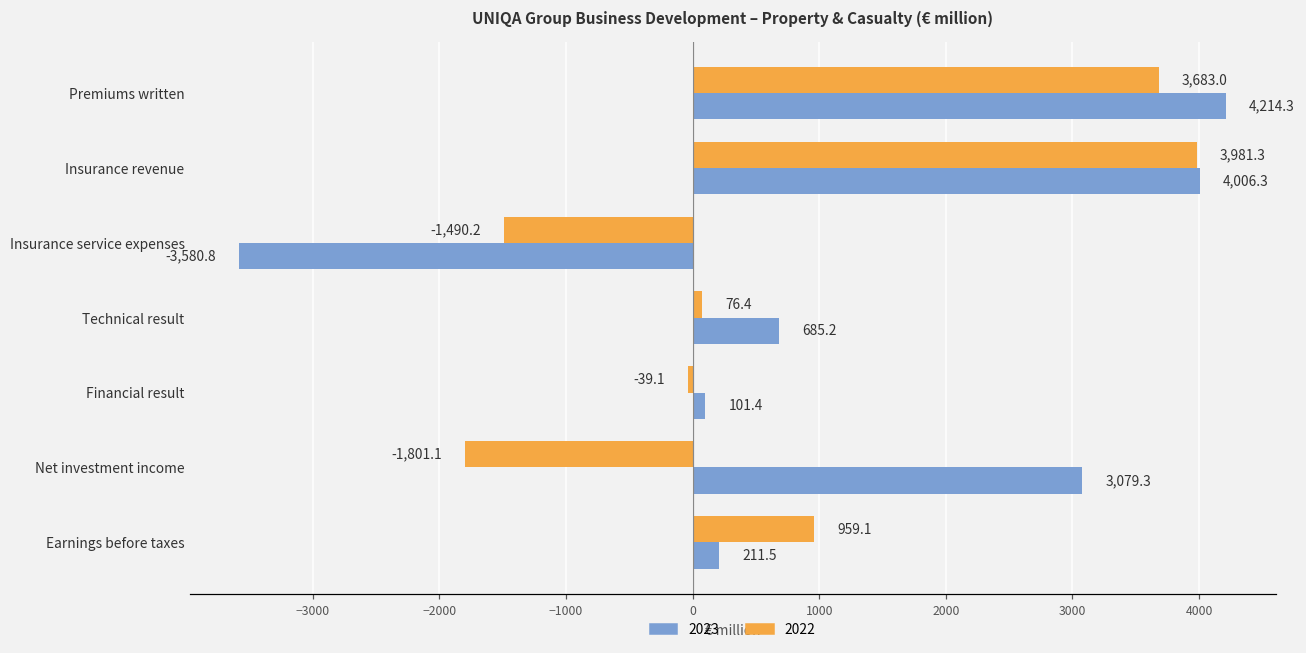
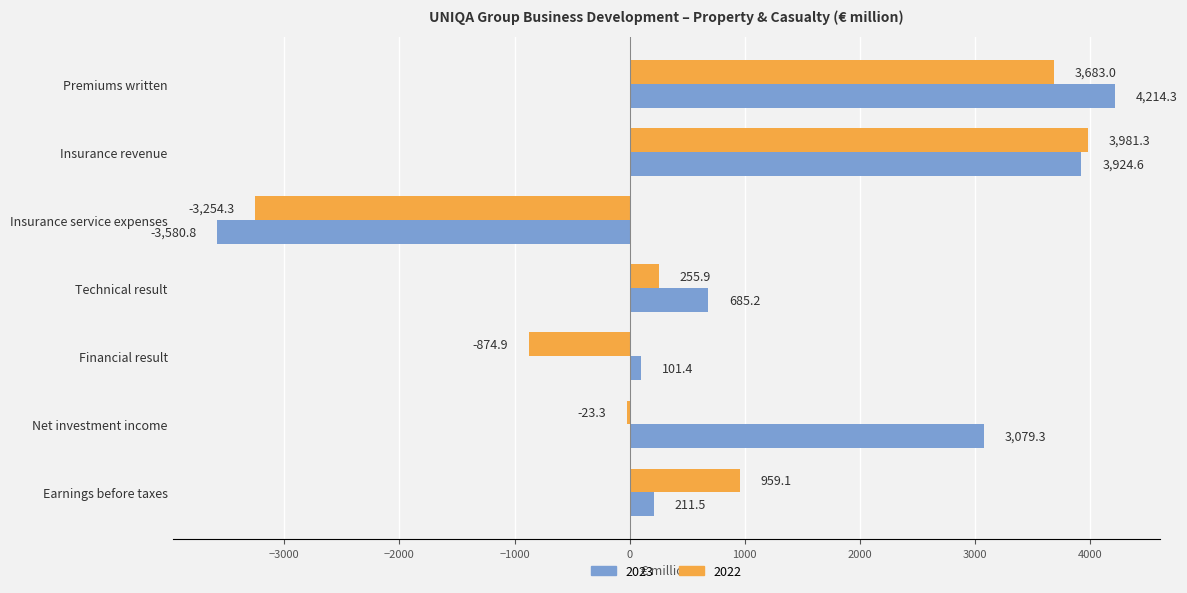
2023, Insurance revenue: 4,006.3 -> 3,924.6
2022, Insurance service expenses: -1,490.2 -> -3,254.3
2022, Technical result: 76.4 -> 255.9
2022, Financial result: -39.1 -> -874.9
2022, Net investment income: -1,801.1 -> -23.3
